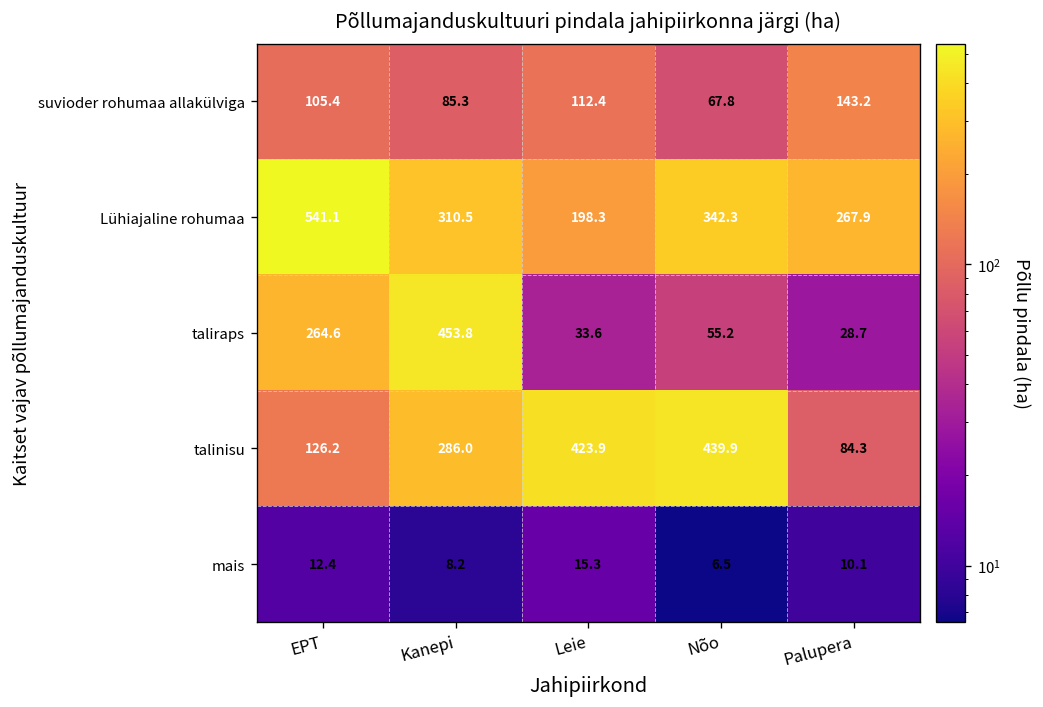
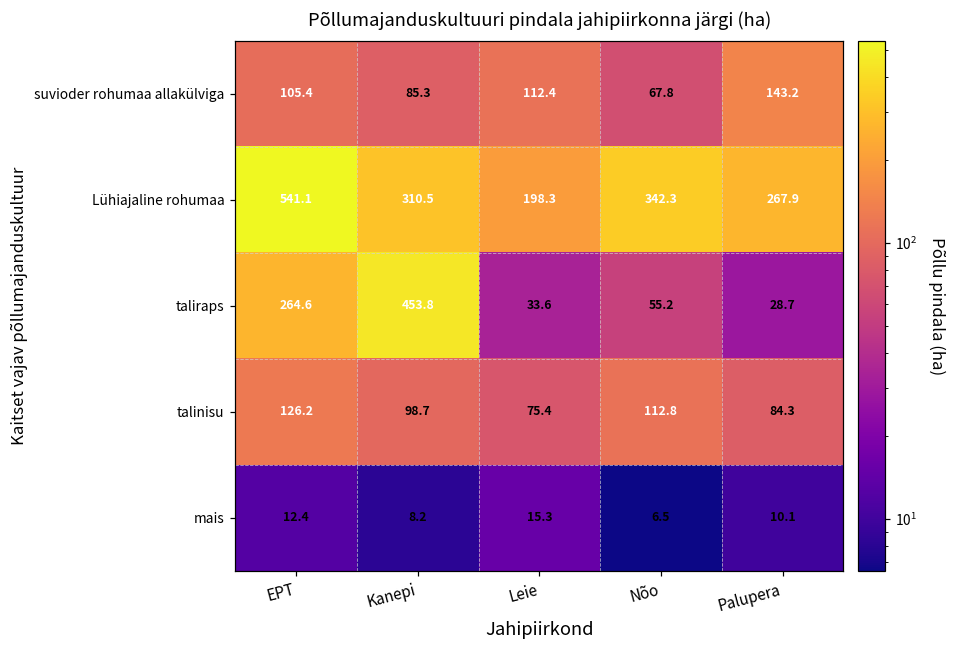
talinisu, Kanepi: 286.0 -> 98.7
talinisu, Leie: 423.9 -> 75.4
talinisu, Nõo: 439.9 -> 112.8
